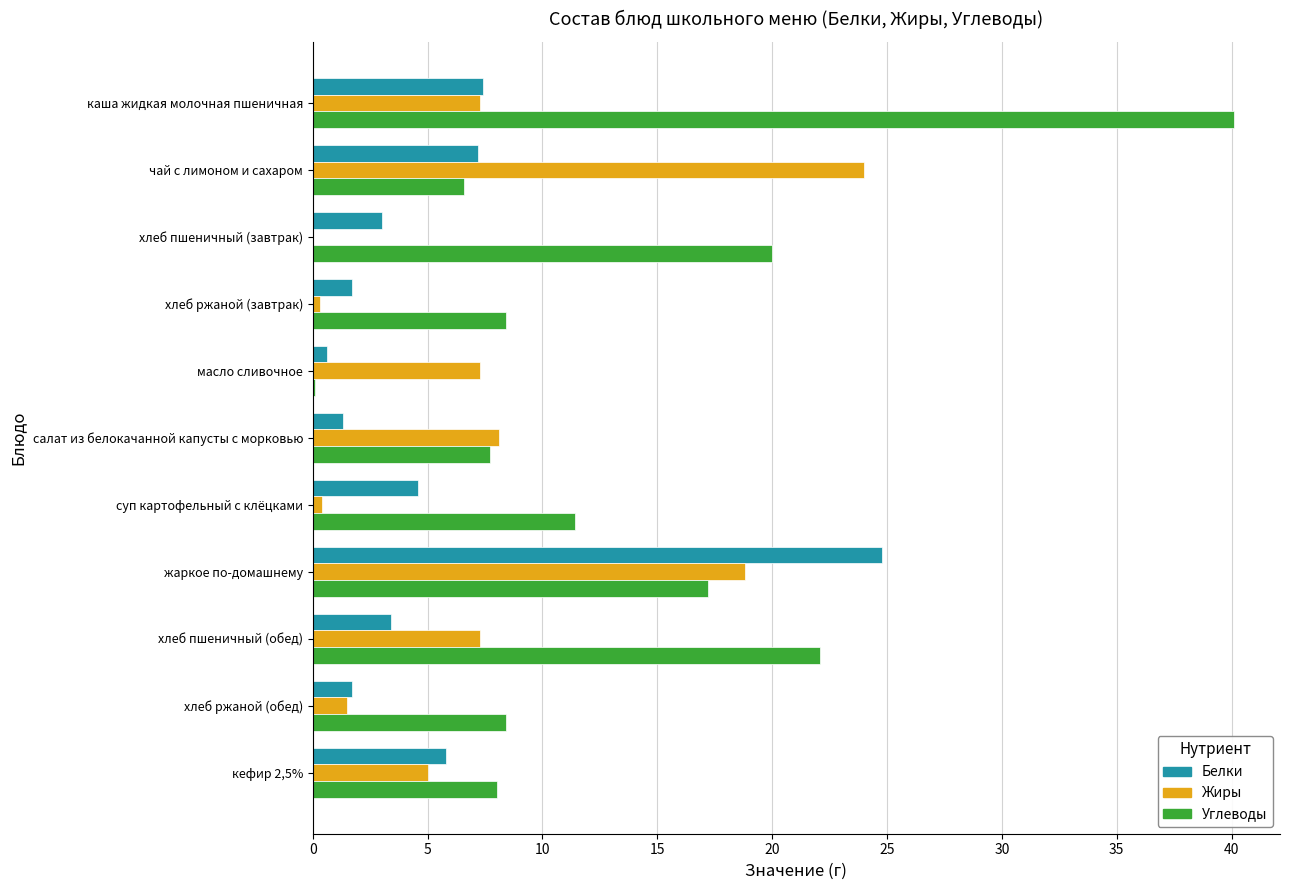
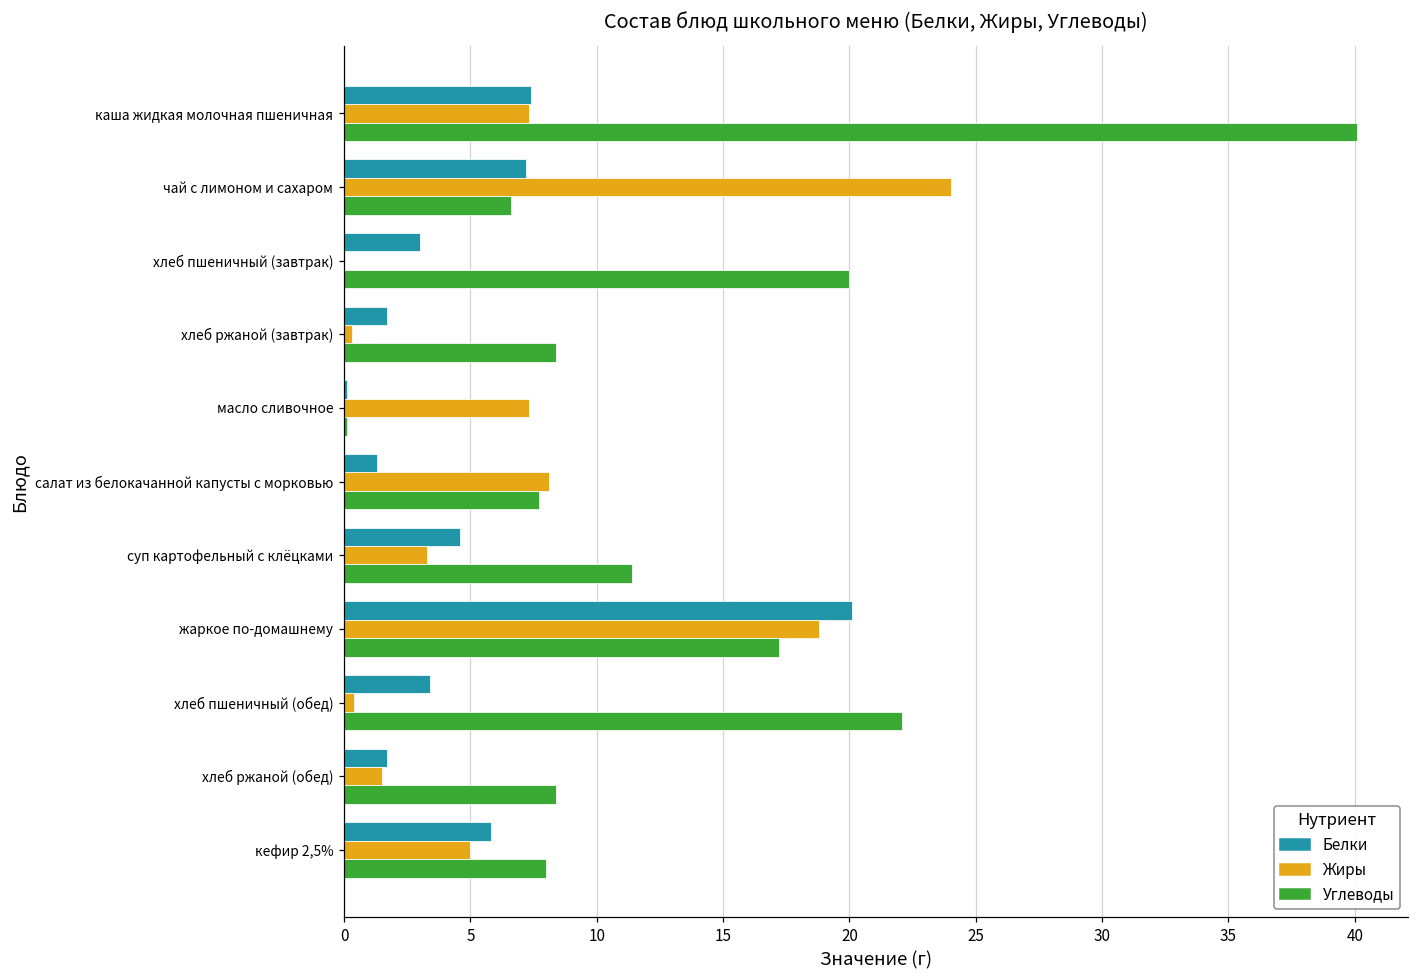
Белки, масло сливочное: 0.6 -> 0.1
Жиры, суп картофельный с клёцками: 0.4 -> 3.3
Белки, жаркое по-домашнему: 24.8 -> 20.1
Жиры, хлеб пшеничный (обед): 7.3 -> 0.4
